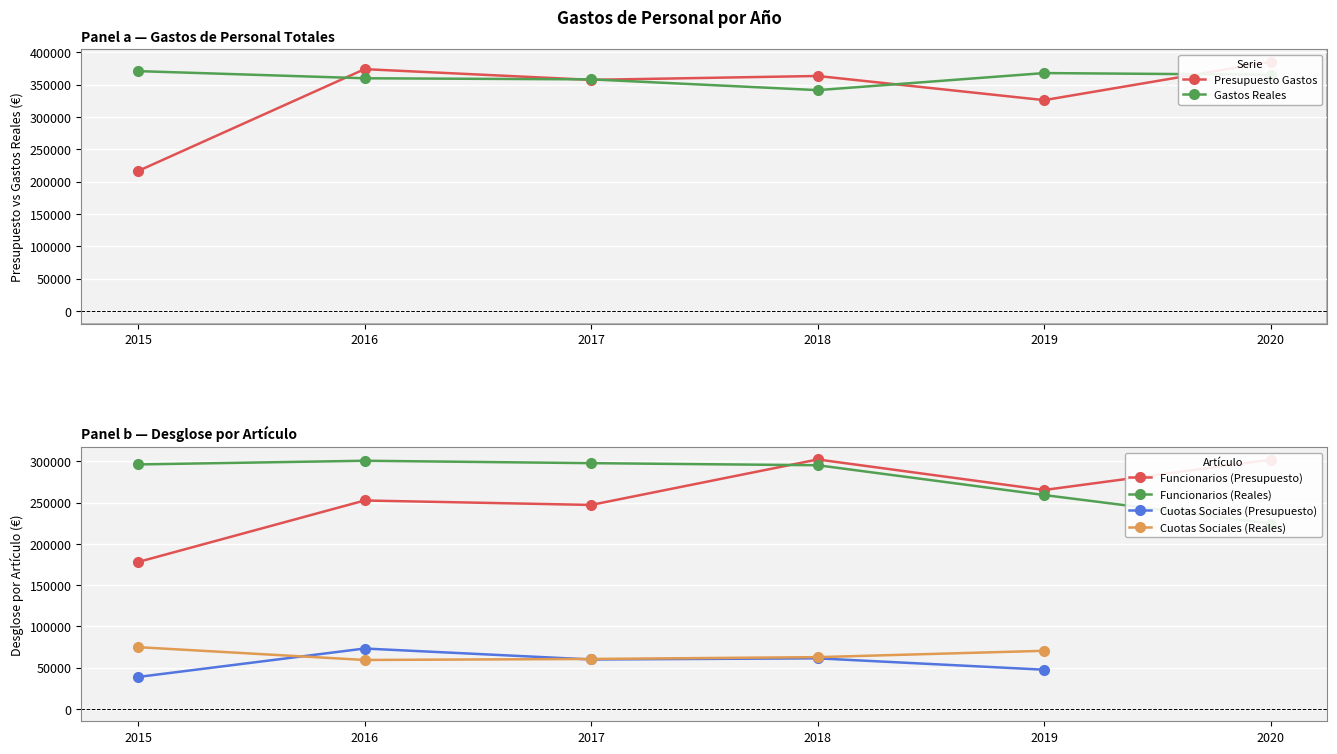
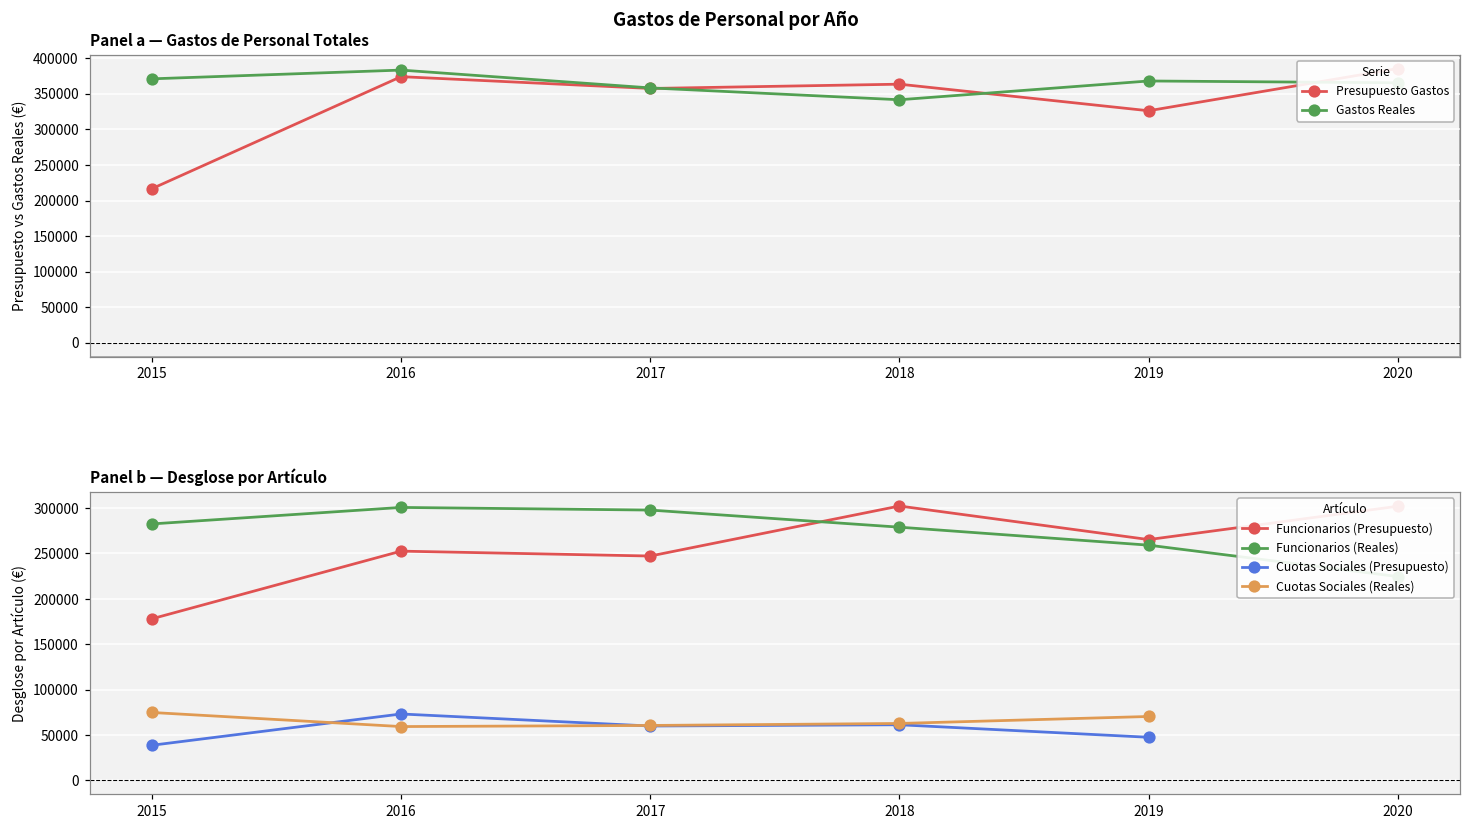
Panel a — Gastos de Personal Totales, Gastos Reales, 2016: 360000 -> 380000
Panel b — Desglose por Artículo, Funcionarios (Reales), 2015: 300000 -> 280000
Panel b — Desglose por Artículo, Funcionarios (Reales), 2018: 300000 -> 280000
